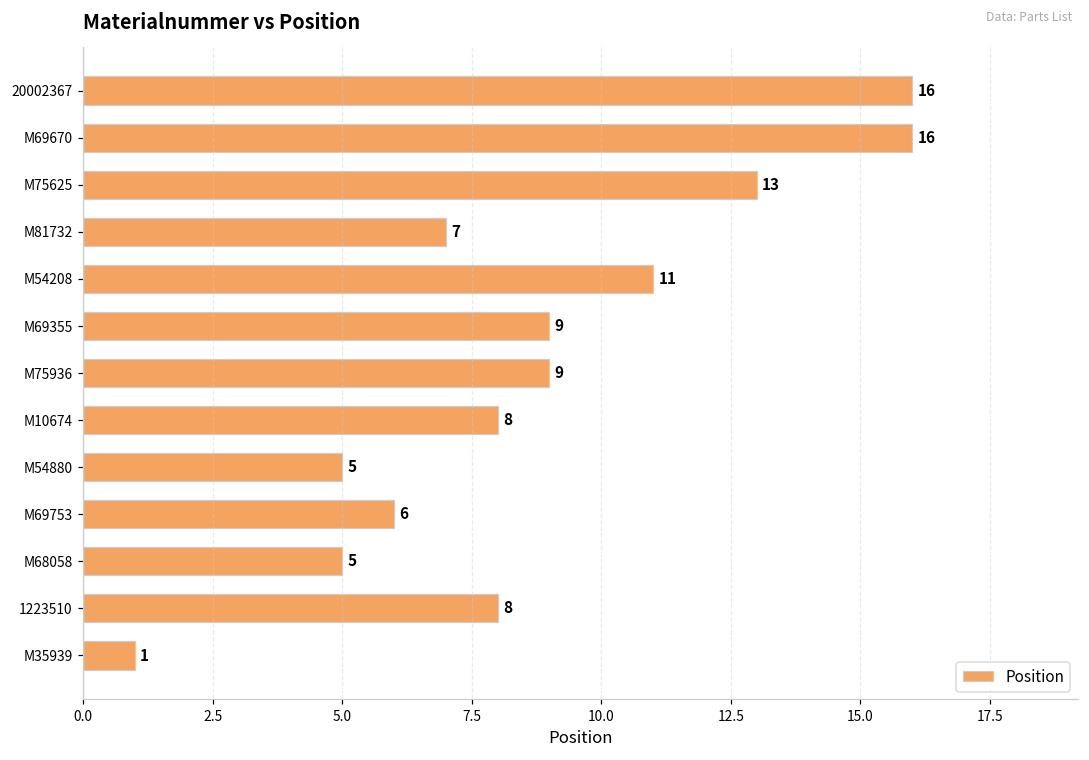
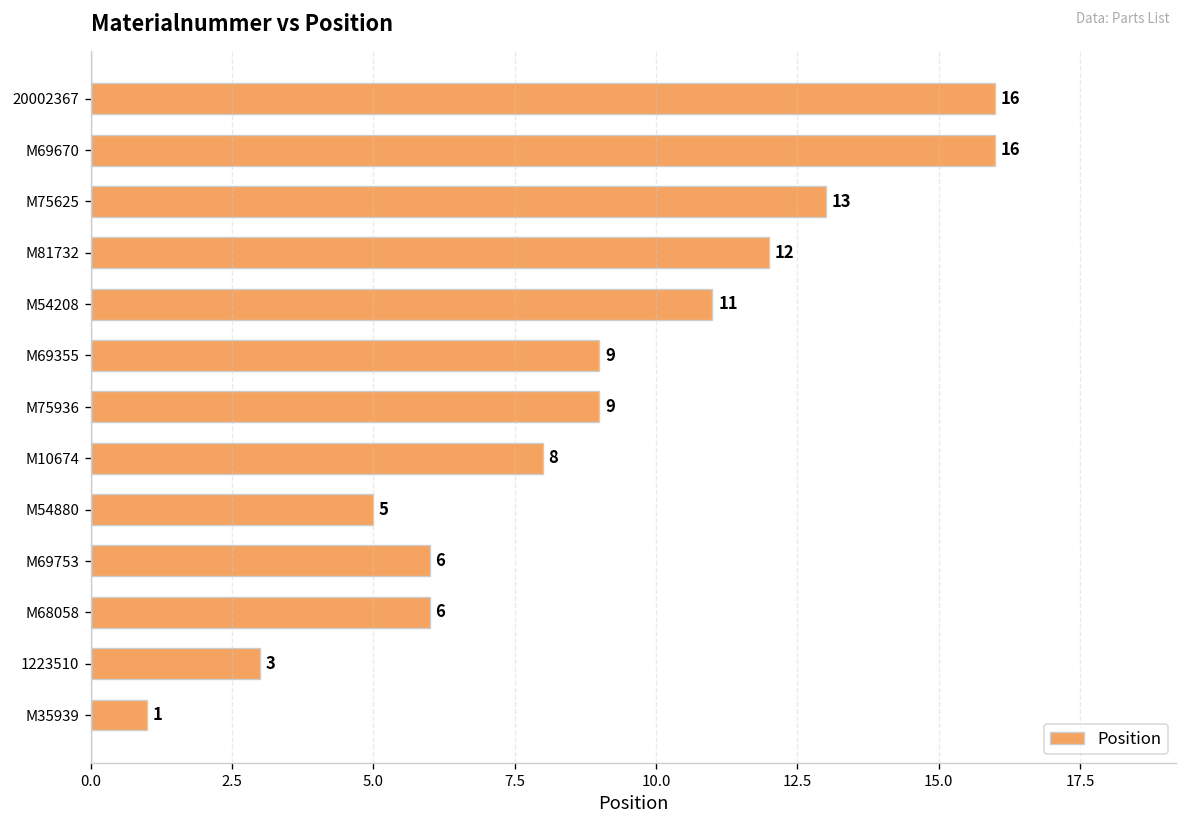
M81732: 7 -> 12
M68058: 5 -> 6
1223510: 8 -> 3
